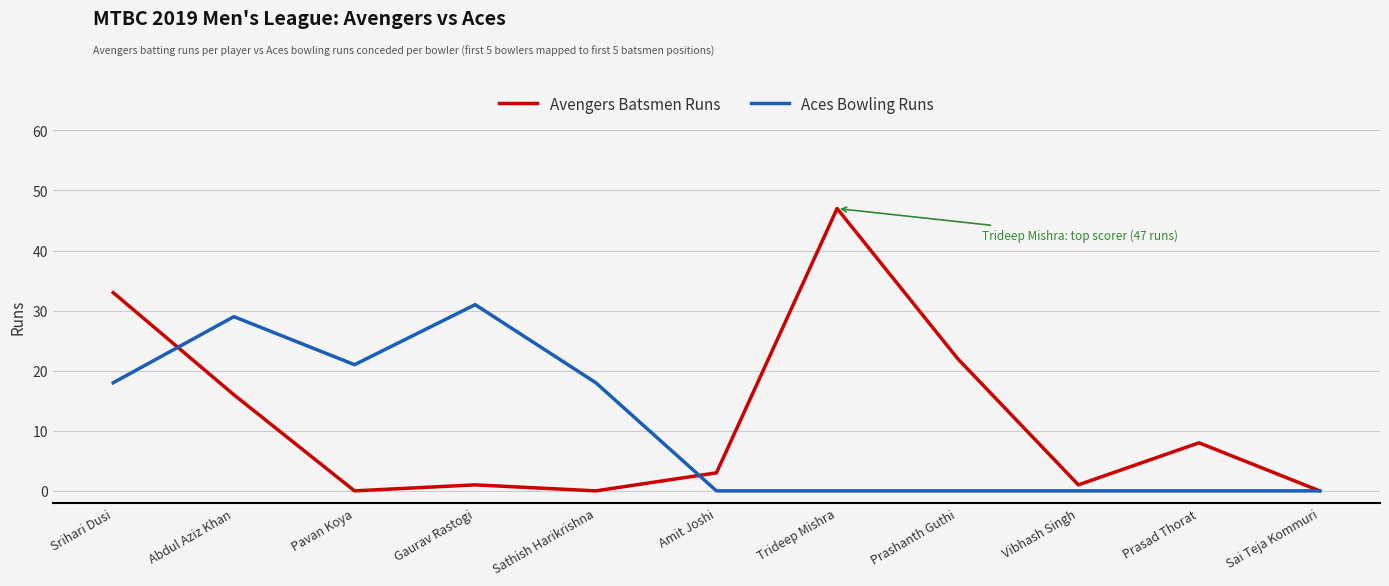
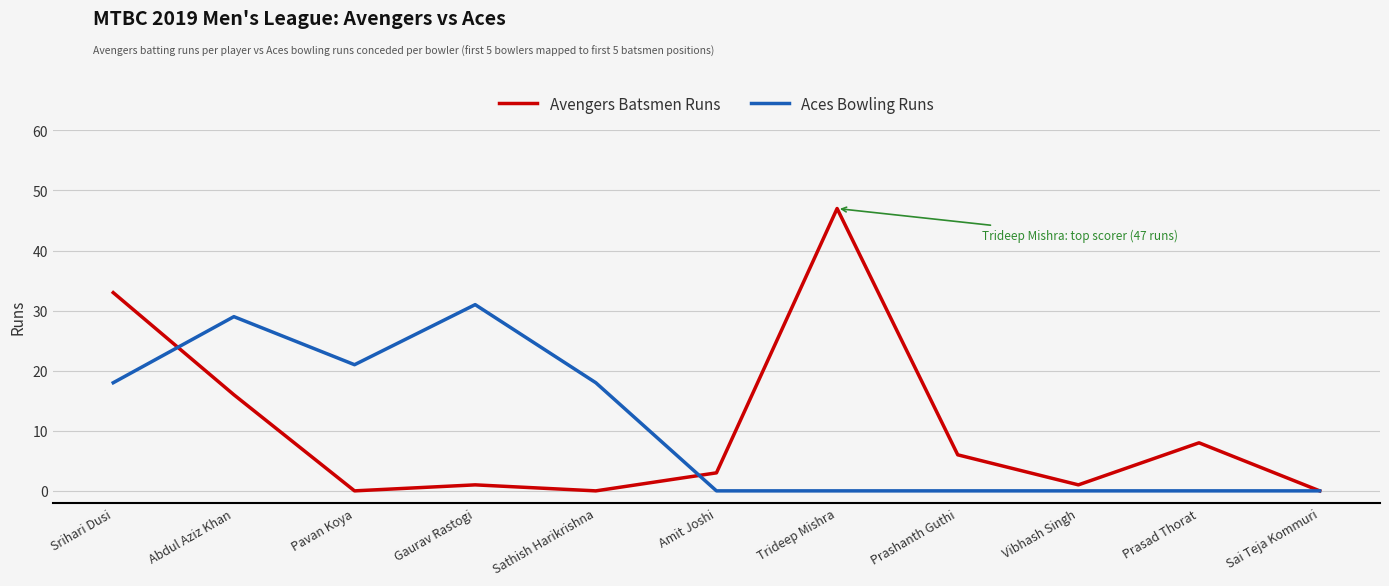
Avengers Batsmen Runs, Prashanth Guthi: 22 -> 6
